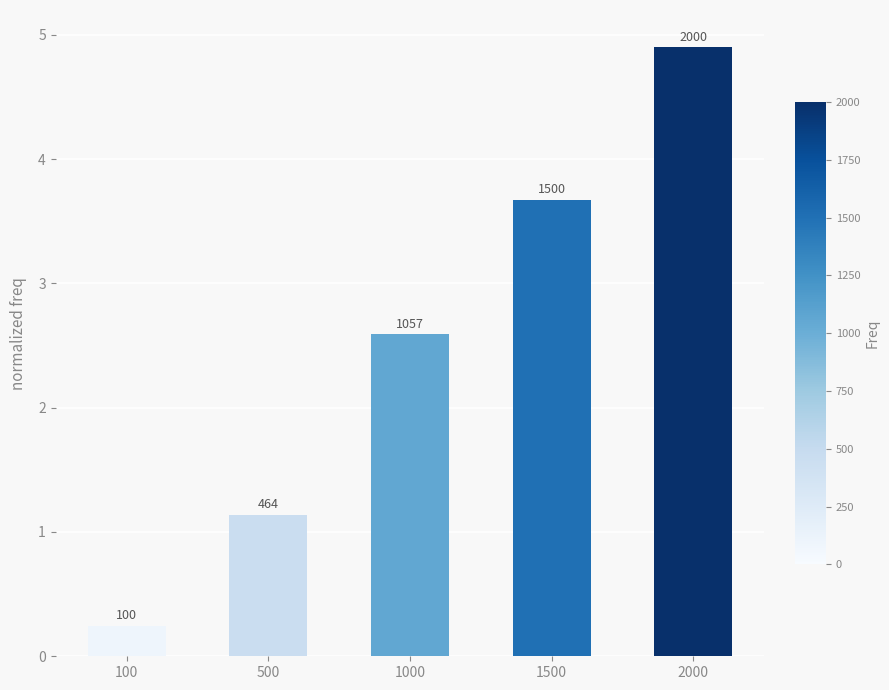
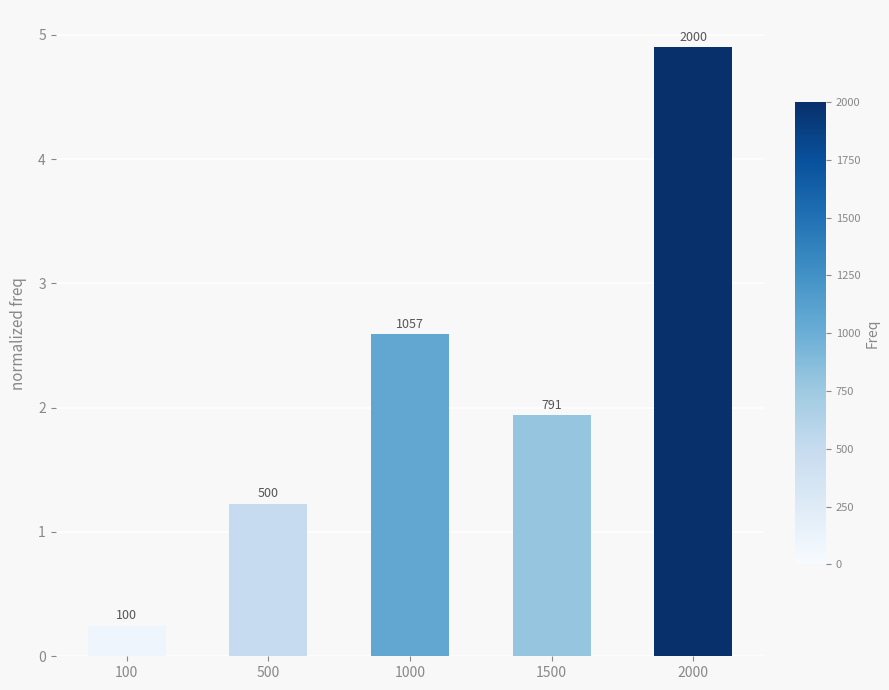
500: 464 -> 500
1500: 1500 -> 791
